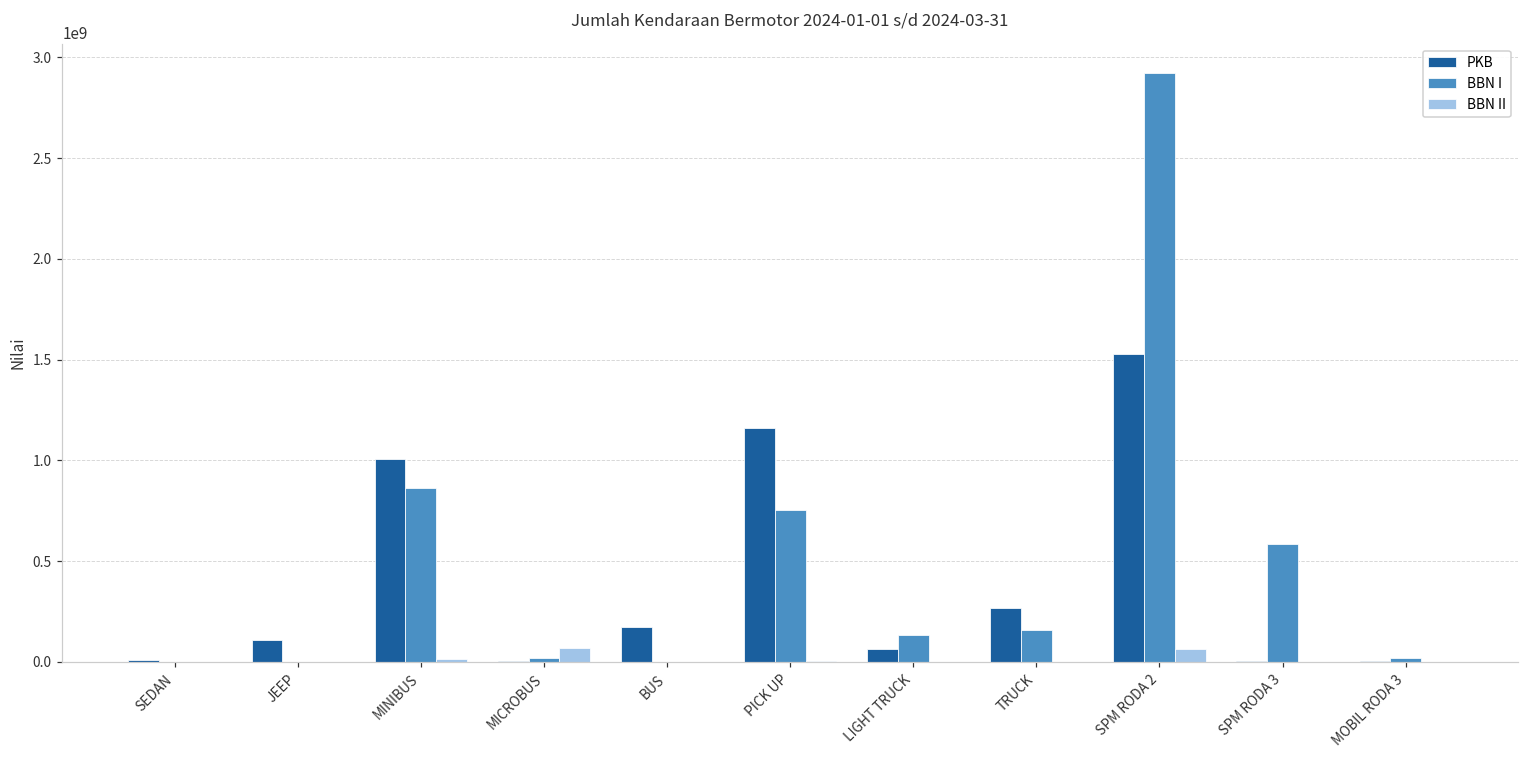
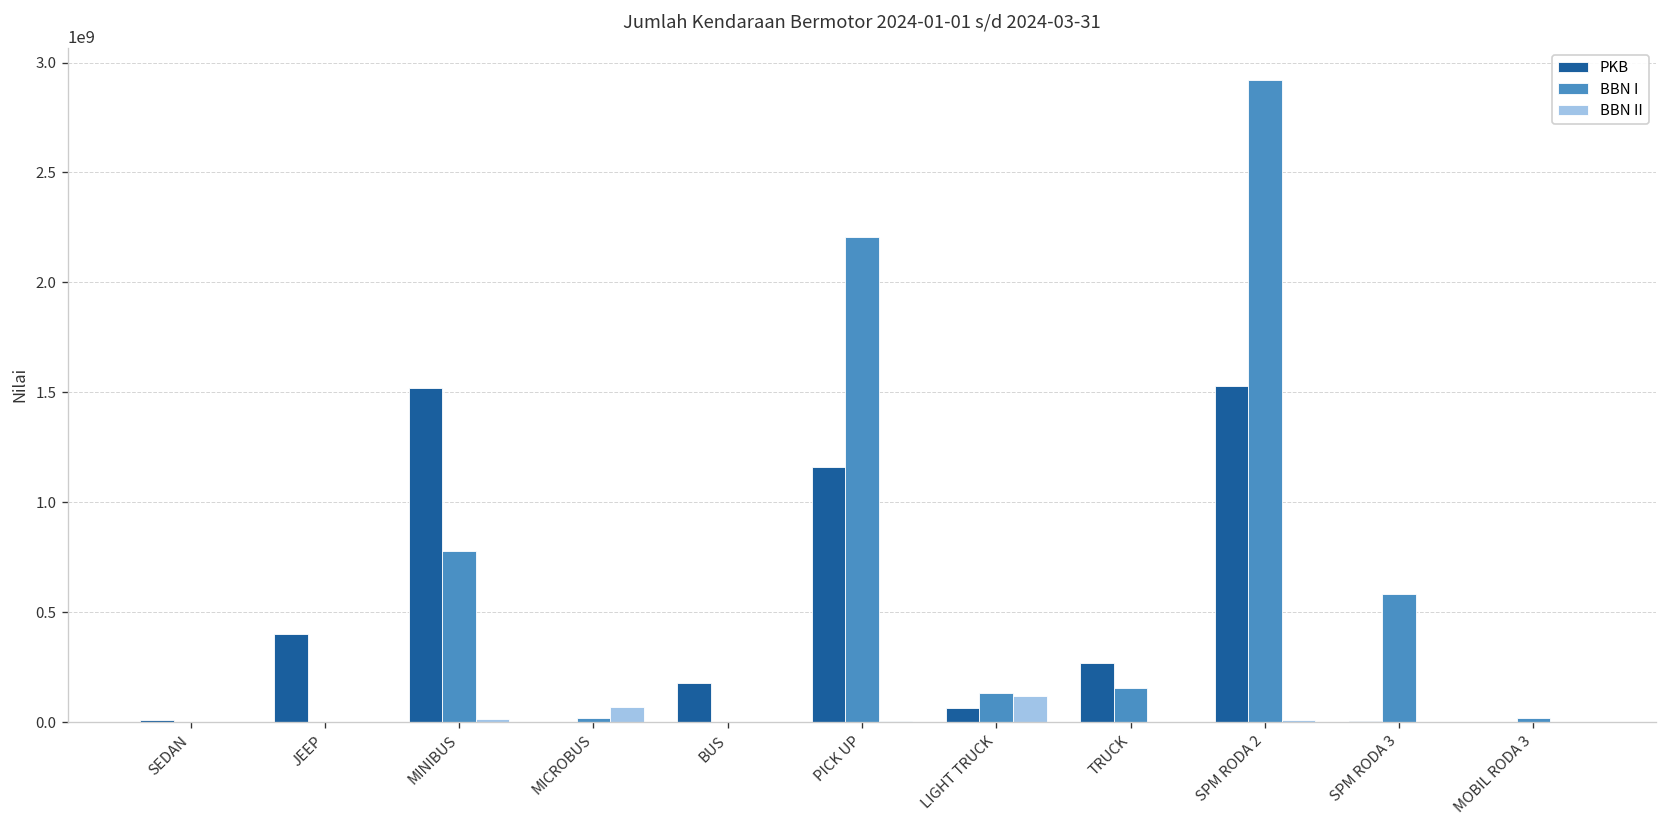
PKB, JEEP: 110000000 -> 400000000
PKB, MINIBUS: 1010000000 -> 1520000000
BBN I, MINIBUS: 860000000 -> 780000000
BBN I, PICK UP: 760000000 -> 2210000000
BBN II, LIGHT TRUCK: 0 -> 120000000
BBN II, SPM RODA 2: 70000000 -> 10000000
